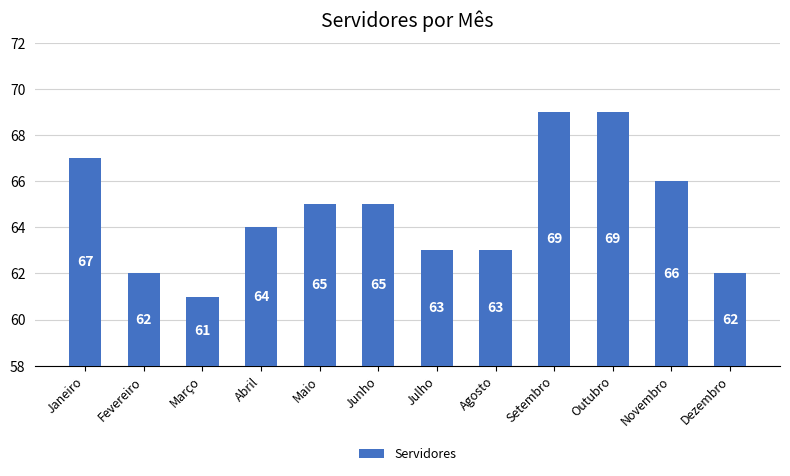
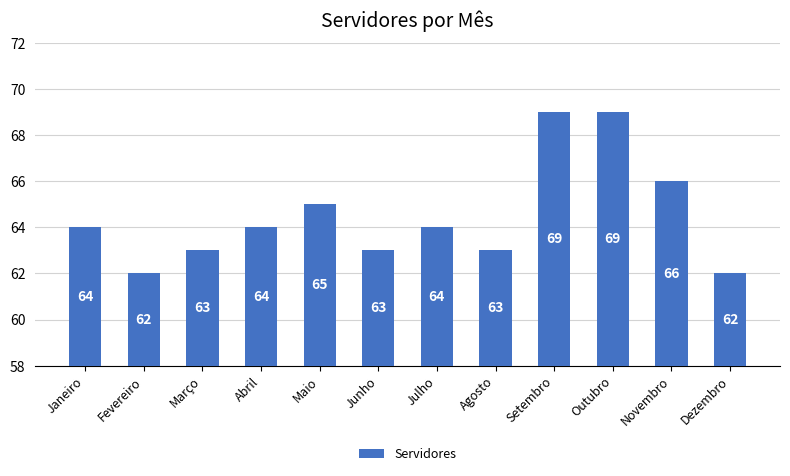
Janeiro: 67 -> 64
Março: 61 -> 63
Junho: 65 -> 63
Julho: 63 -> 64
